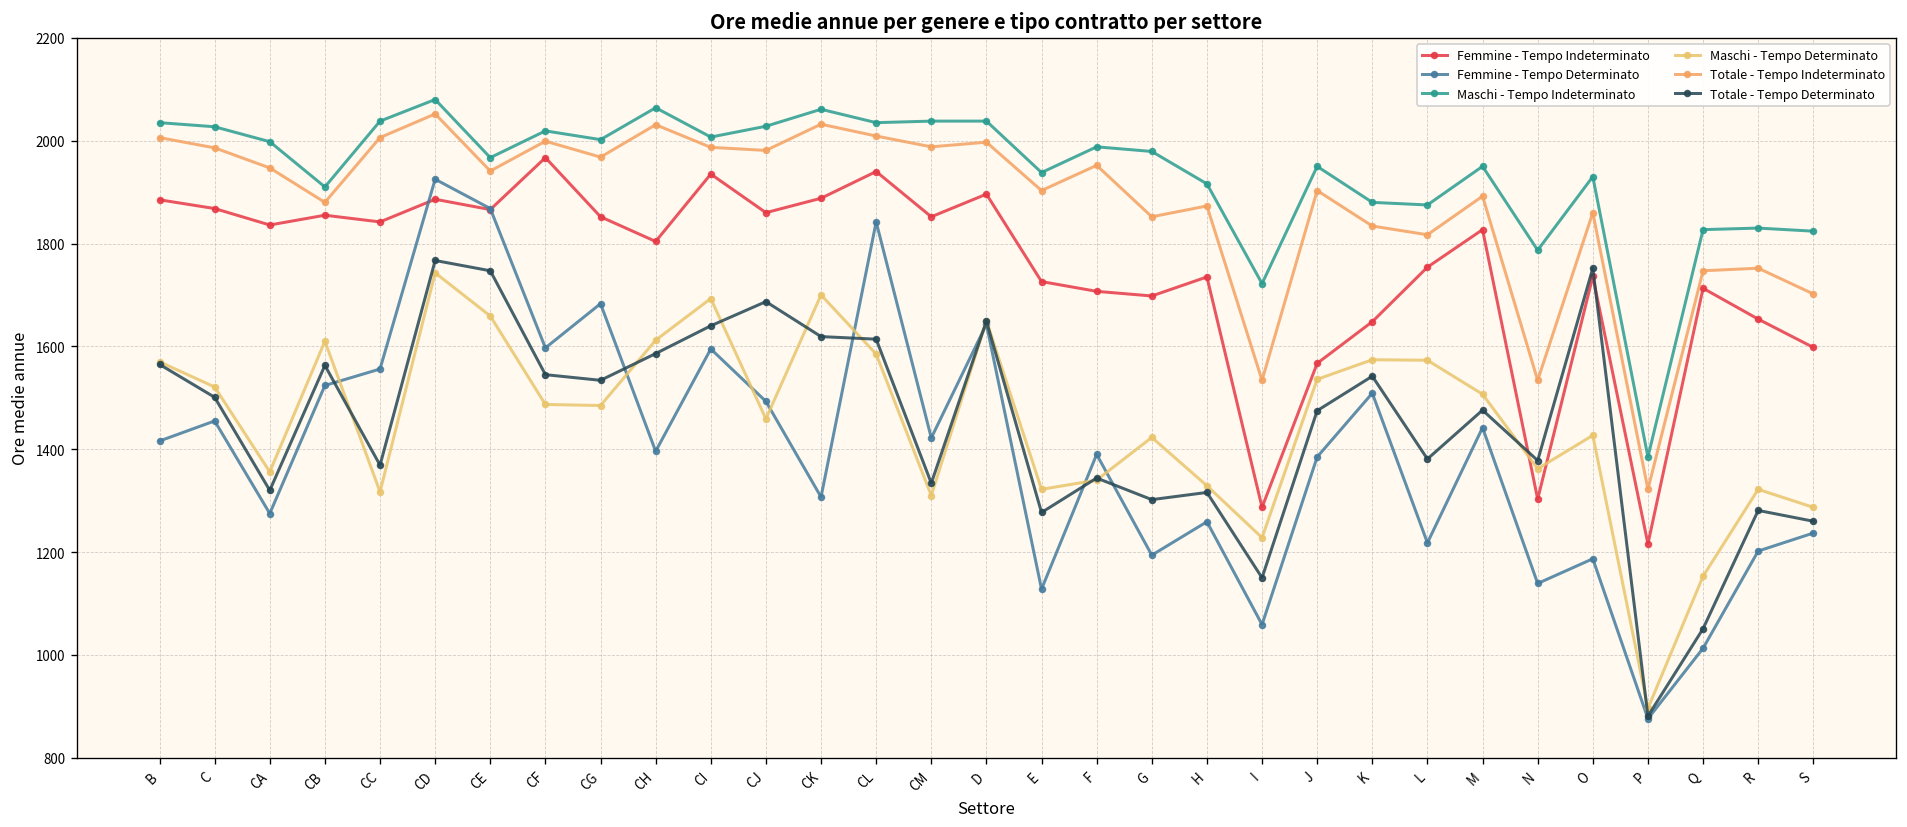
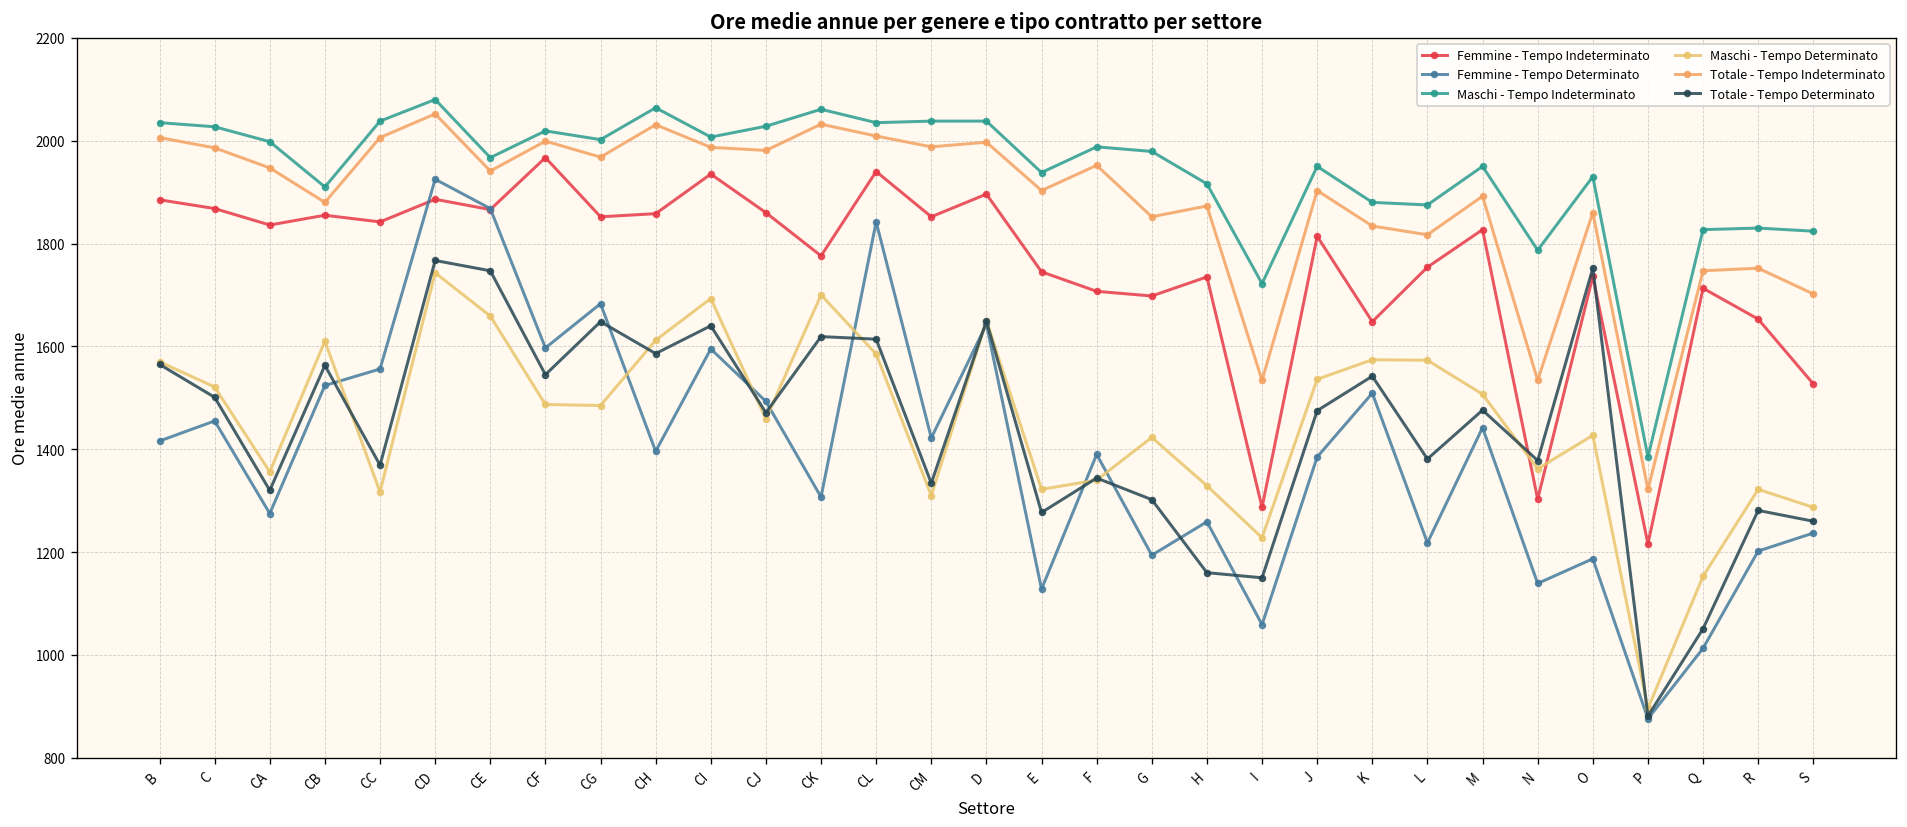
Totale - Tempo Determinato, CG: 1530 -> 1650
Femmine - Tempo Indeterminato, CH: 1800 -> 1860
Totale - Tempo Determinato, CJ: 1690 -> 1470
Femmine - Tempo Indeterminato, CK: 1890 -> 1780
Femmine - Tempo Indeterminato, E: 1730 -> 1750
Totale - Tempo Determinato, H: 1320 -> 1160
Femmine - Tempo Indeterminato, J: 1570 -> 1810
Femmine - Tempo Indeterminato, S: 1600 -> 1530
